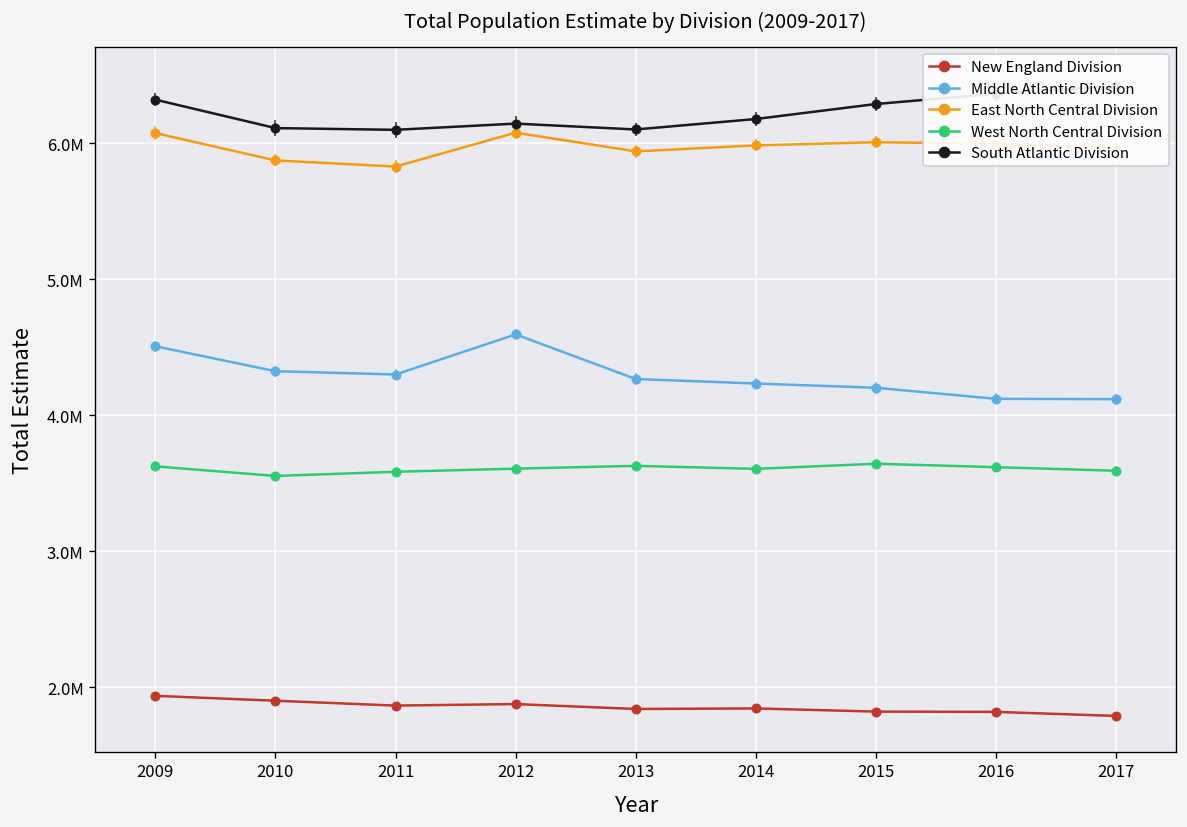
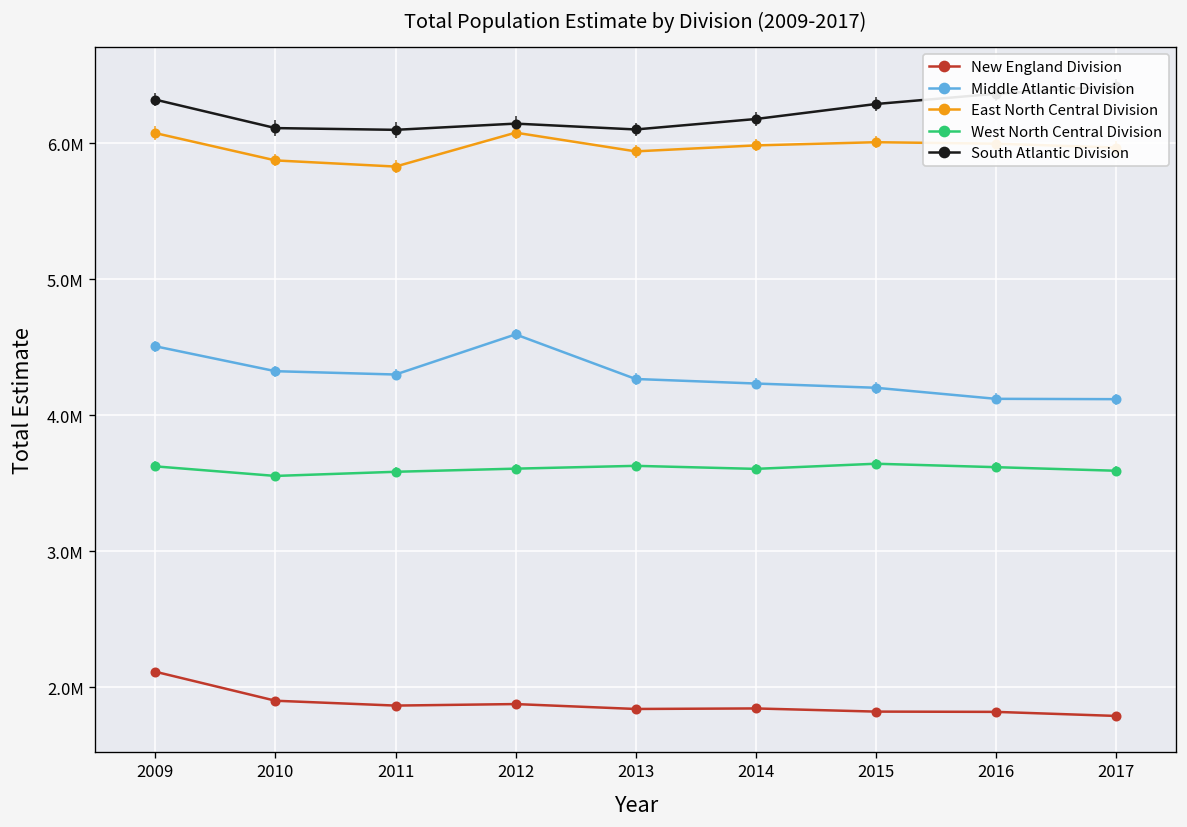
New England Division, 2009: 1940000 -> 2110000
